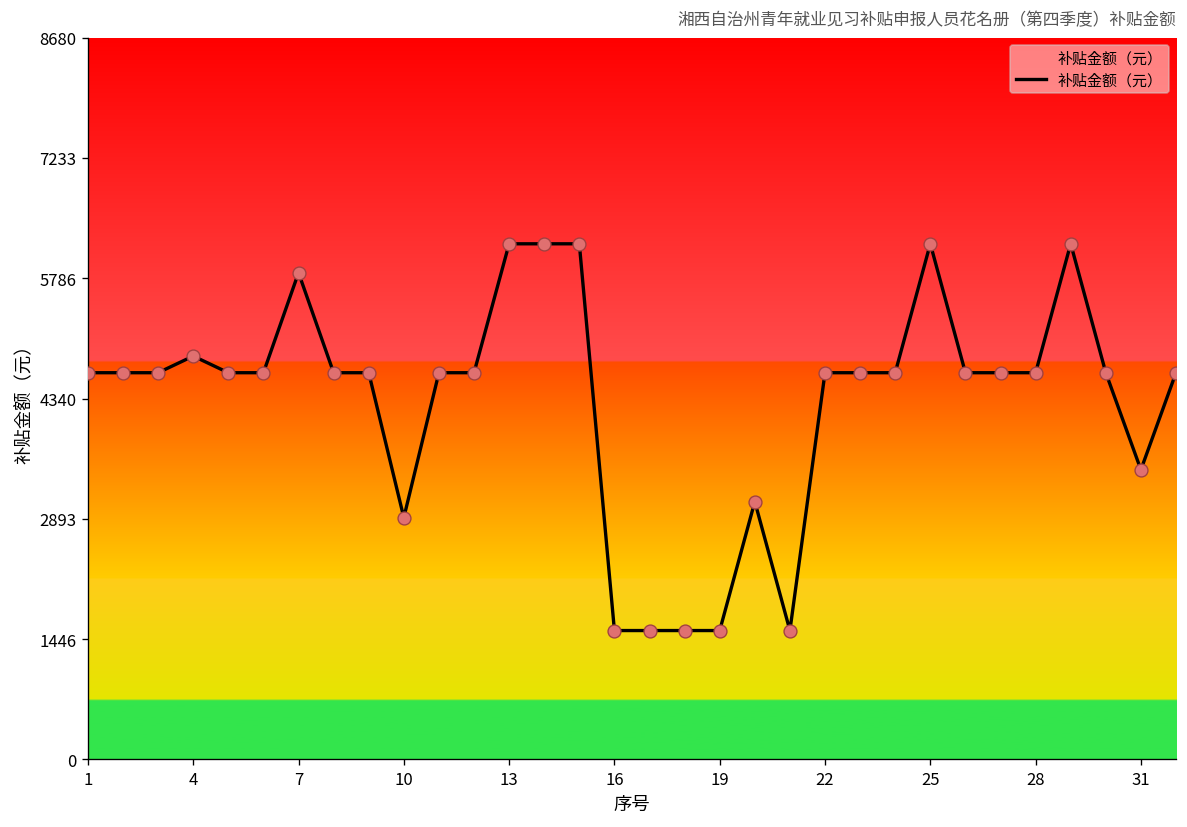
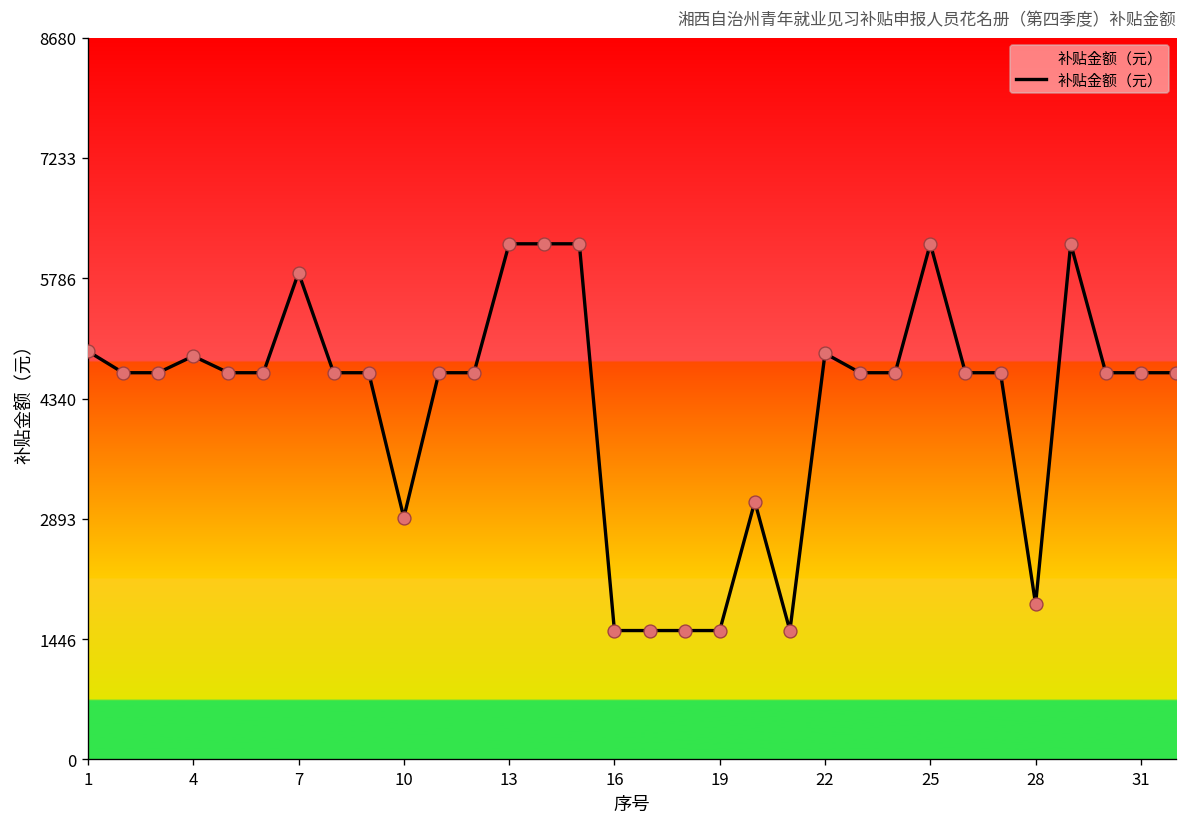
1: 4700 -> 4900
22: 4700 -> 4900
28: 4700 -> 1900
31: 3500 -> 4700
